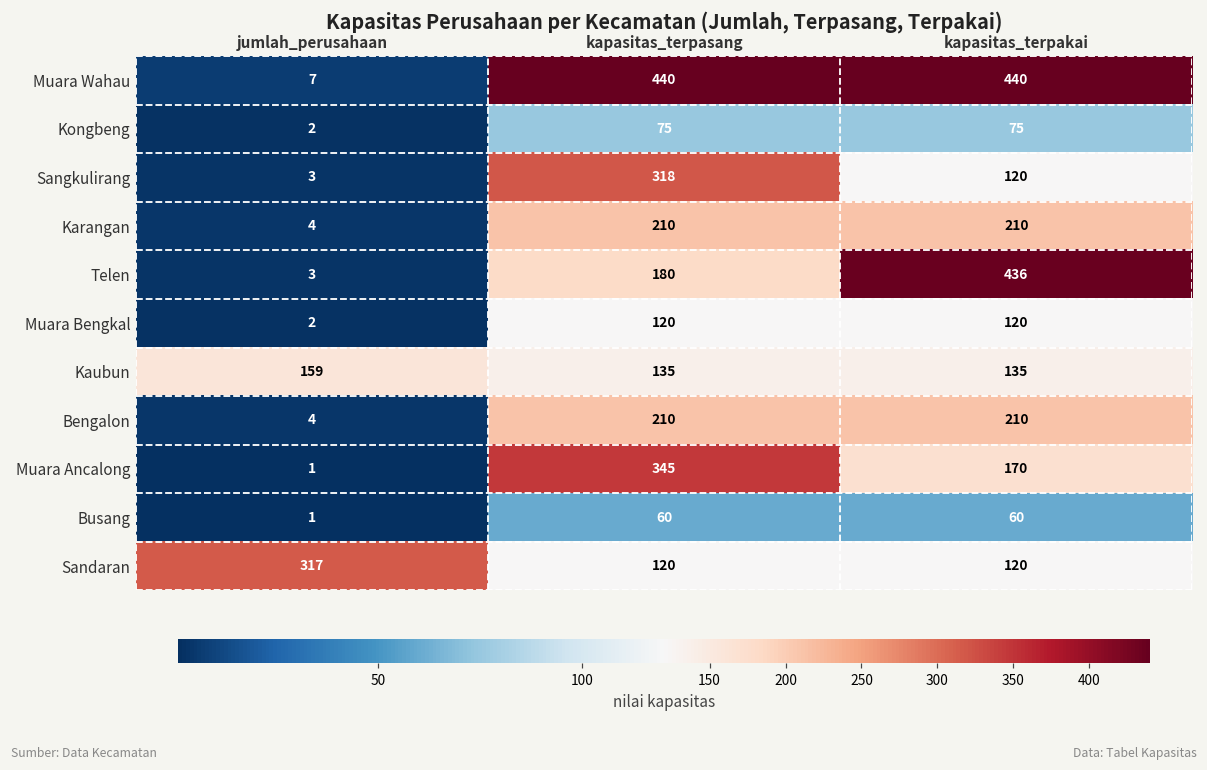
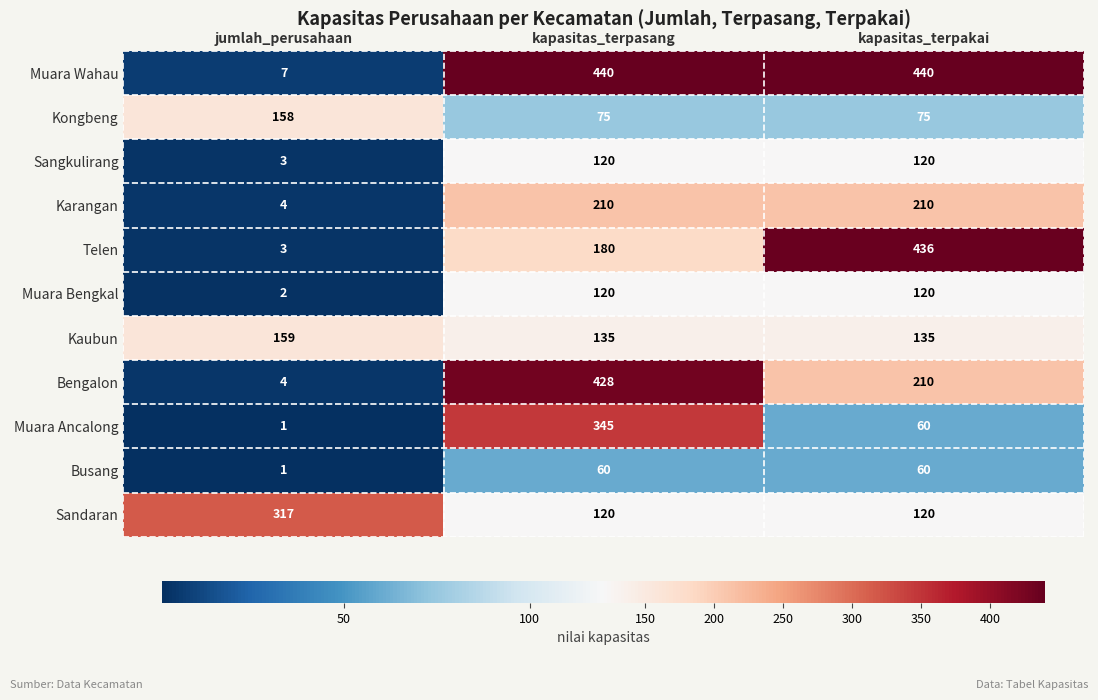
Kongbeng, jumlah_perusahaan: 2 -> 158
Sangkulirang, kapasitas_terpasang: 318 -> 120
Bengalon, kapasitas_terpasang: 210 -> 428
Muara Ancalong, kapasitas_terpakai: 170 -> 60
